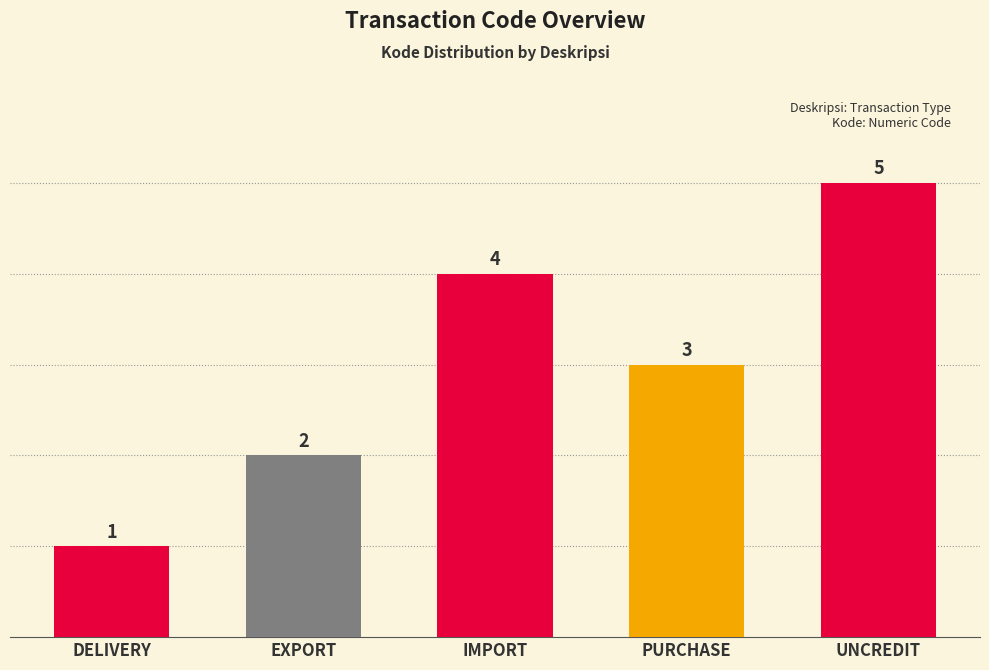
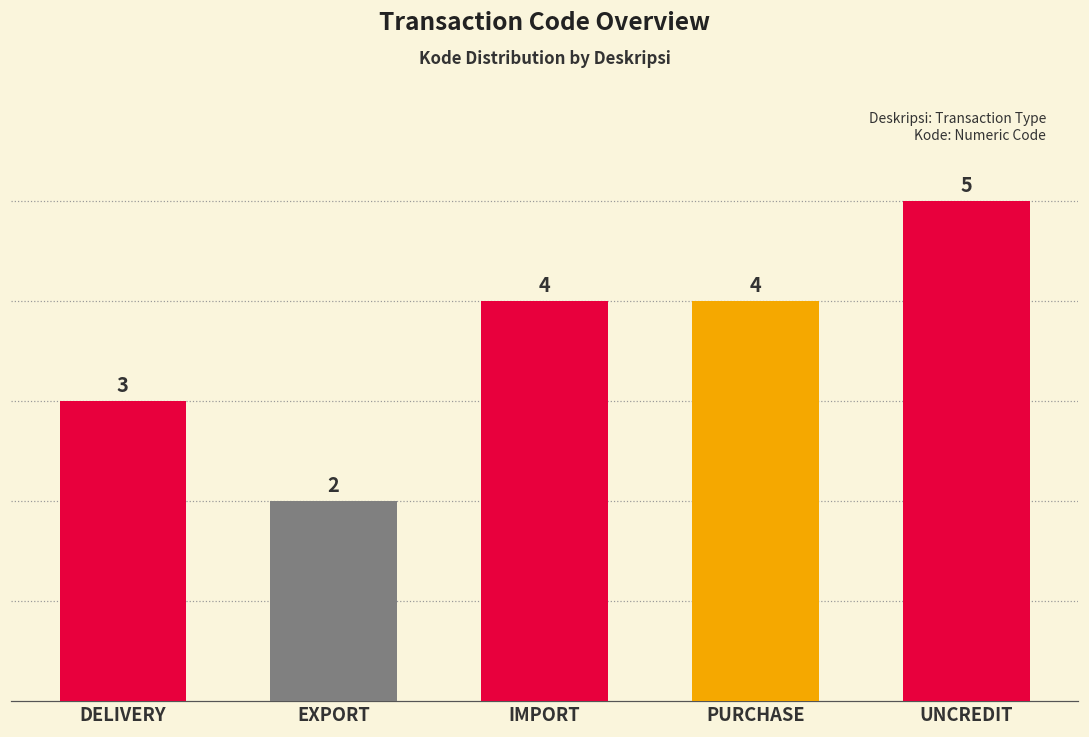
DELIVERY: 1 -> 3
PURCHASE: 3 -> 4
